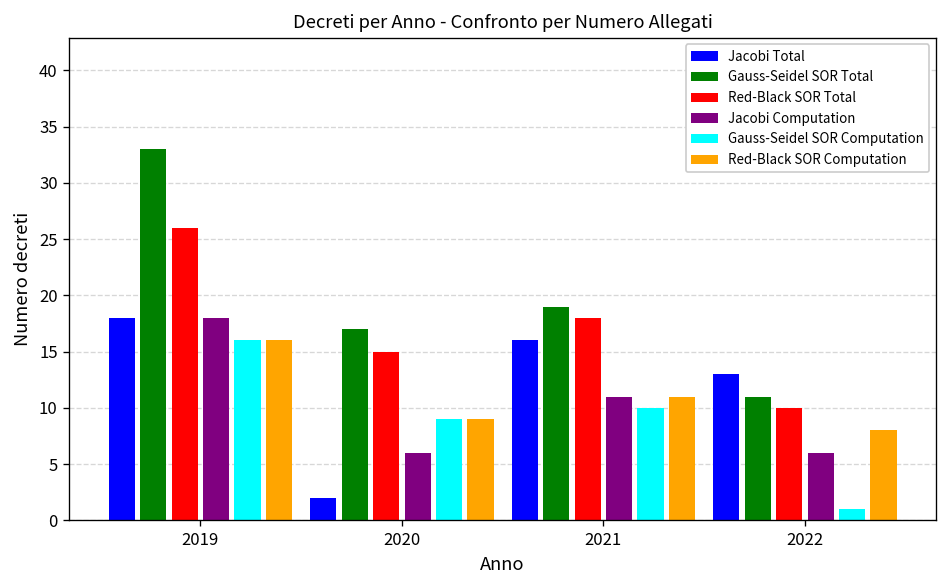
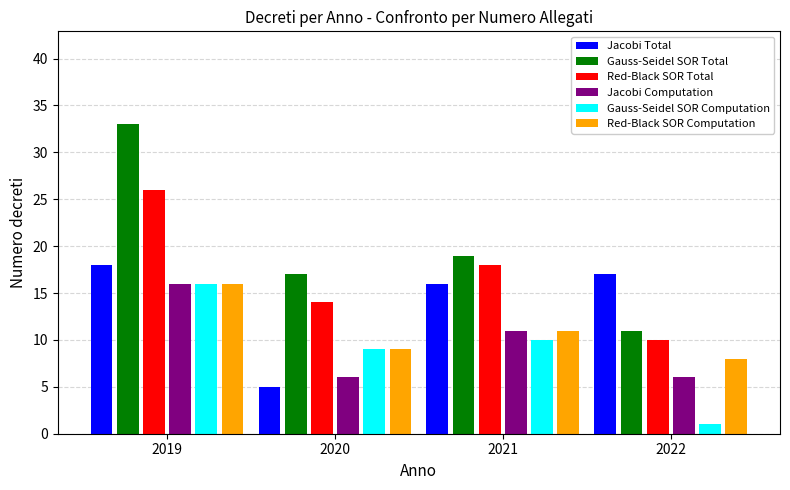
Jacobi Computation, 2019: 18 -> 16
Jacobi Total, 2020: 2 -> 5
Red-Black SOR Total, 2020: 15 -> 14
Jacobi Total, 2022: 13 -> 17
